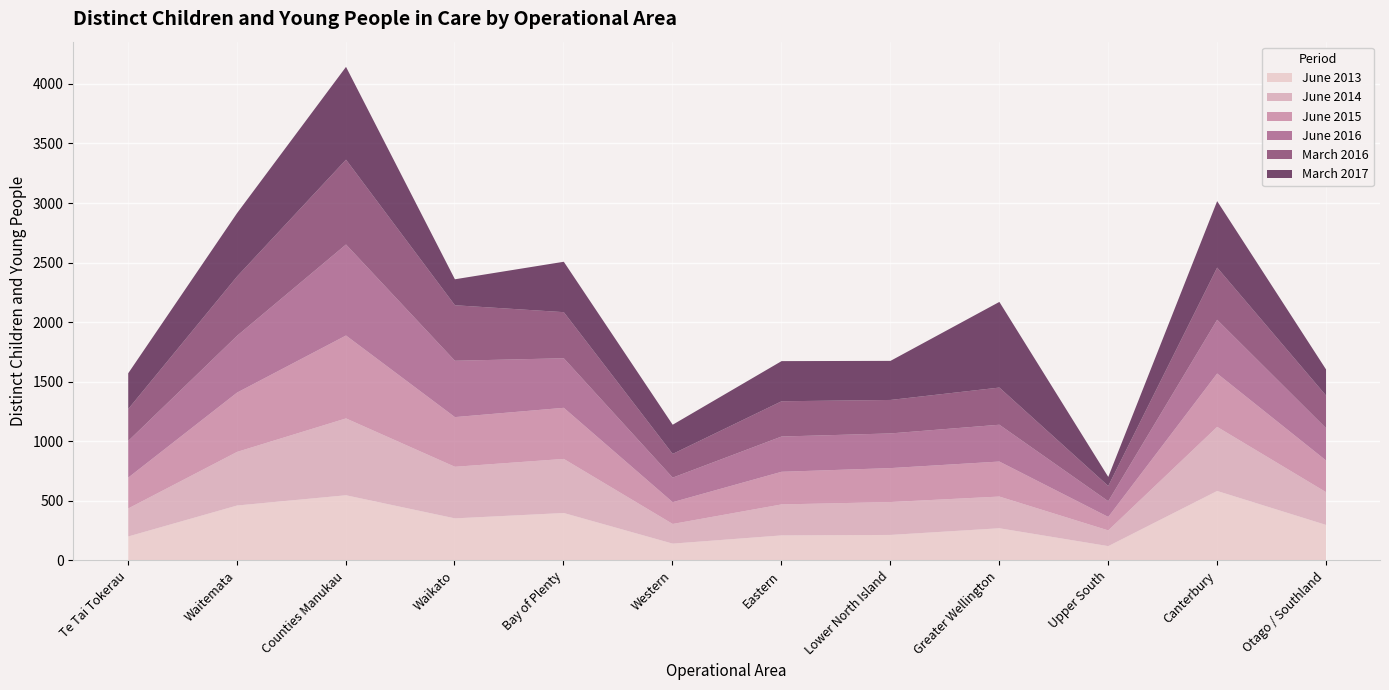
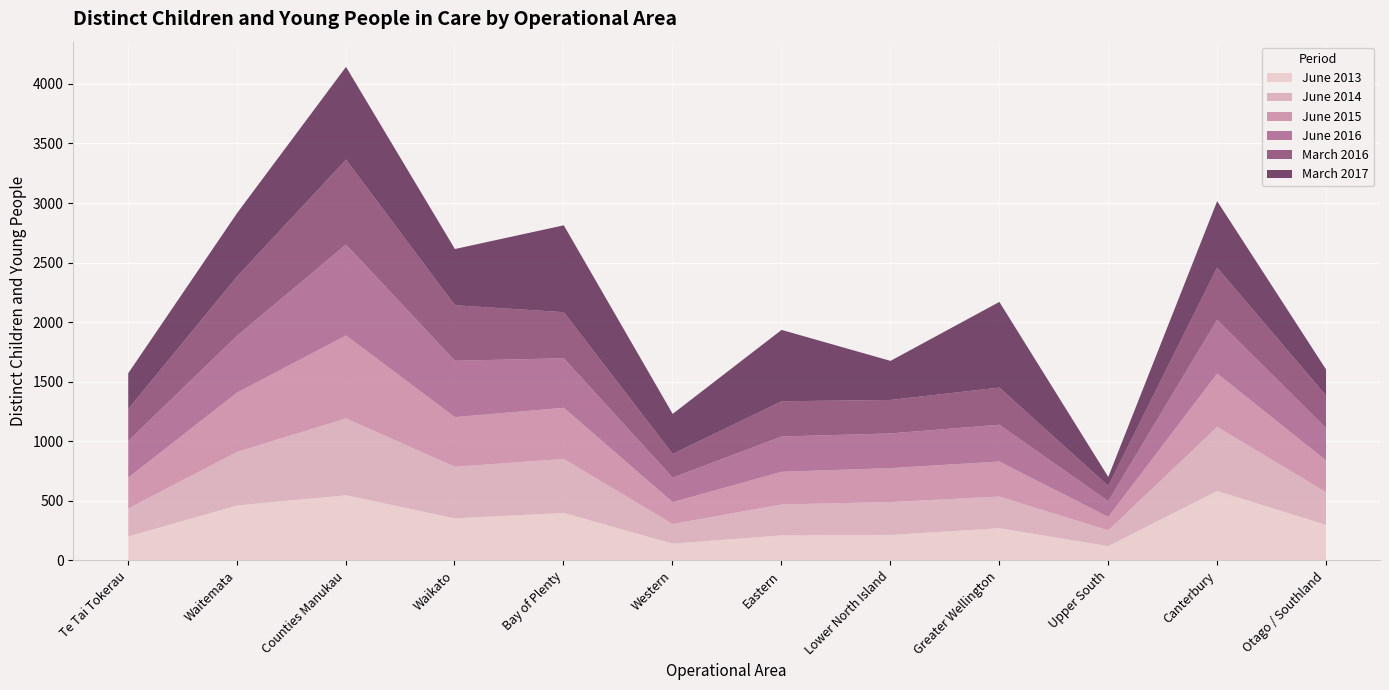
March 2017, Waikato: 220 -> 470
March 2017, Bay of Plenty: 420 -> 730
March 2017, Western: 250 -> 340
March 2017, Eastern: 340 -> 600
